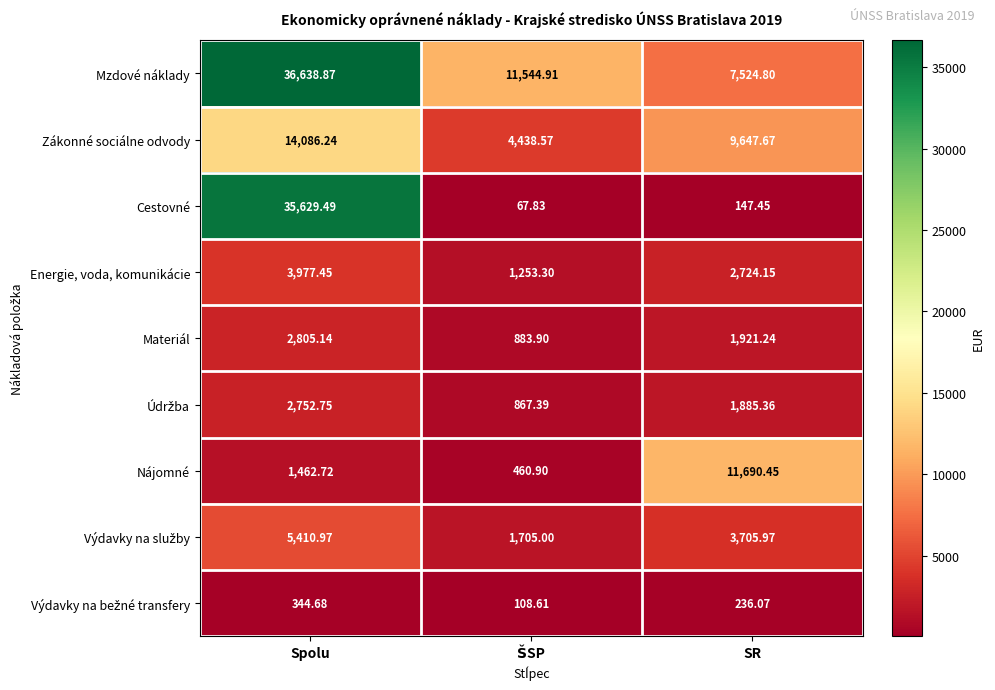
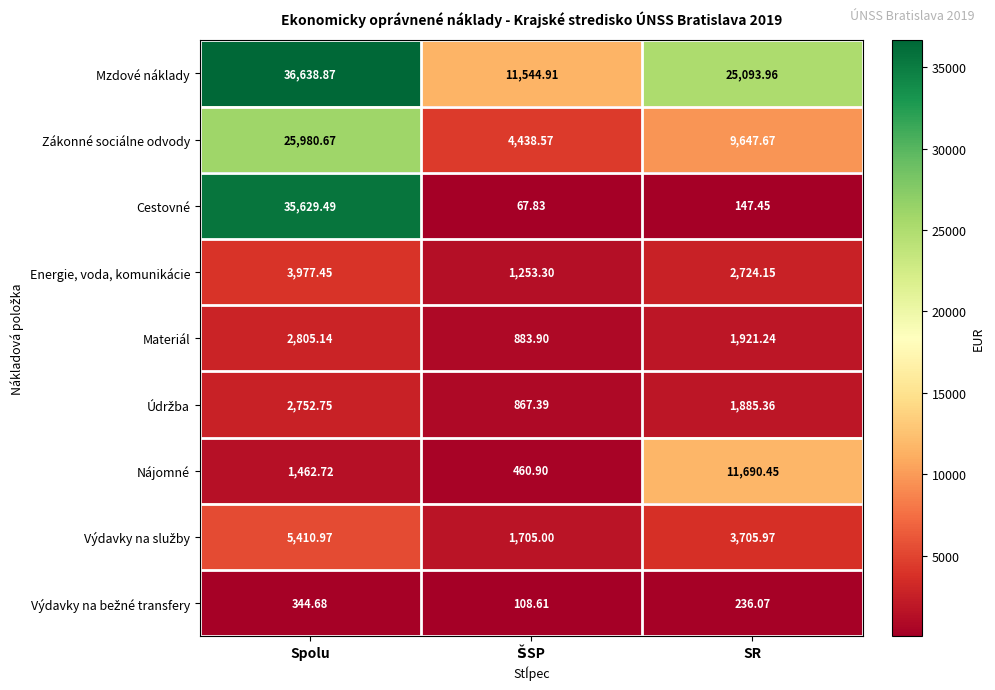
Mzdové náklady, SR: 7,524.80 -> 25,093.96
Zákonné sociálne odvody, Spolu: 14,086.24 -> 25,980.67
